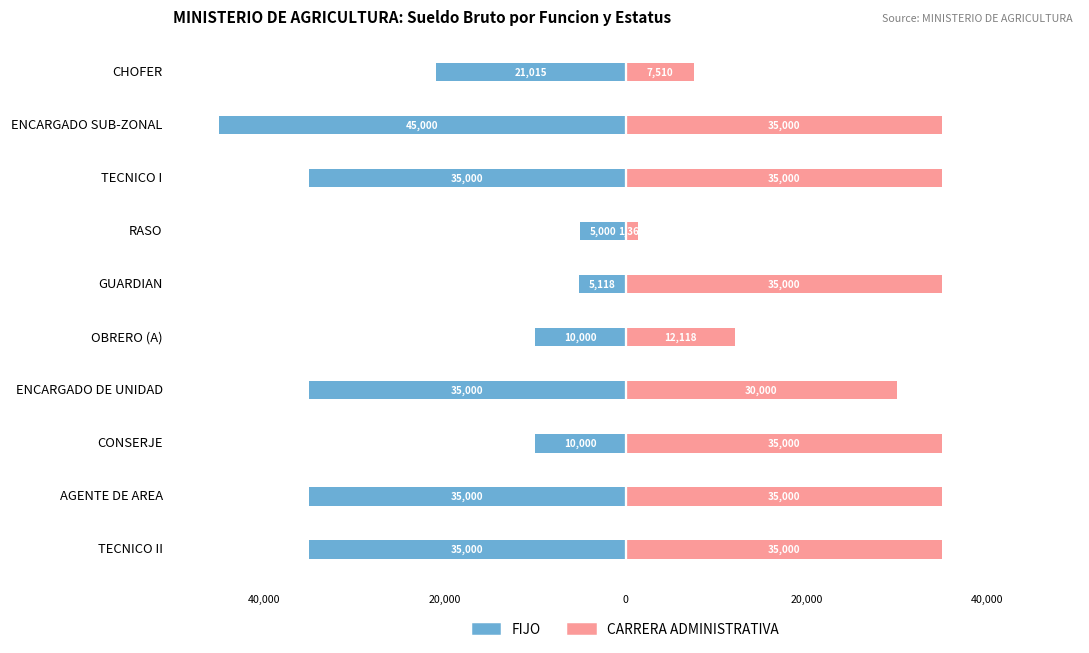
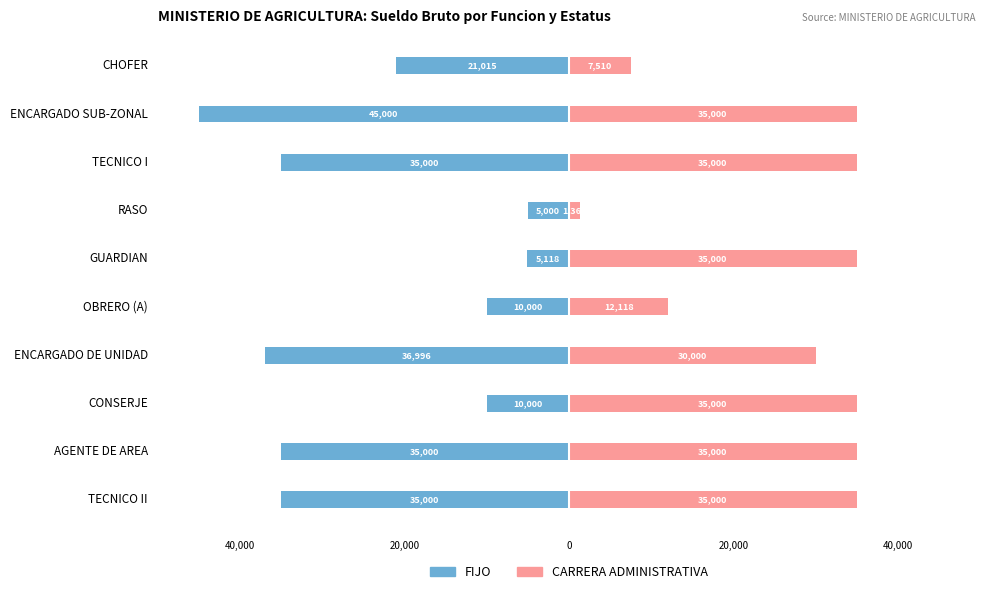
FIJO, ENCARGADO DE UNIDAD: 35,000 -> 36,996
